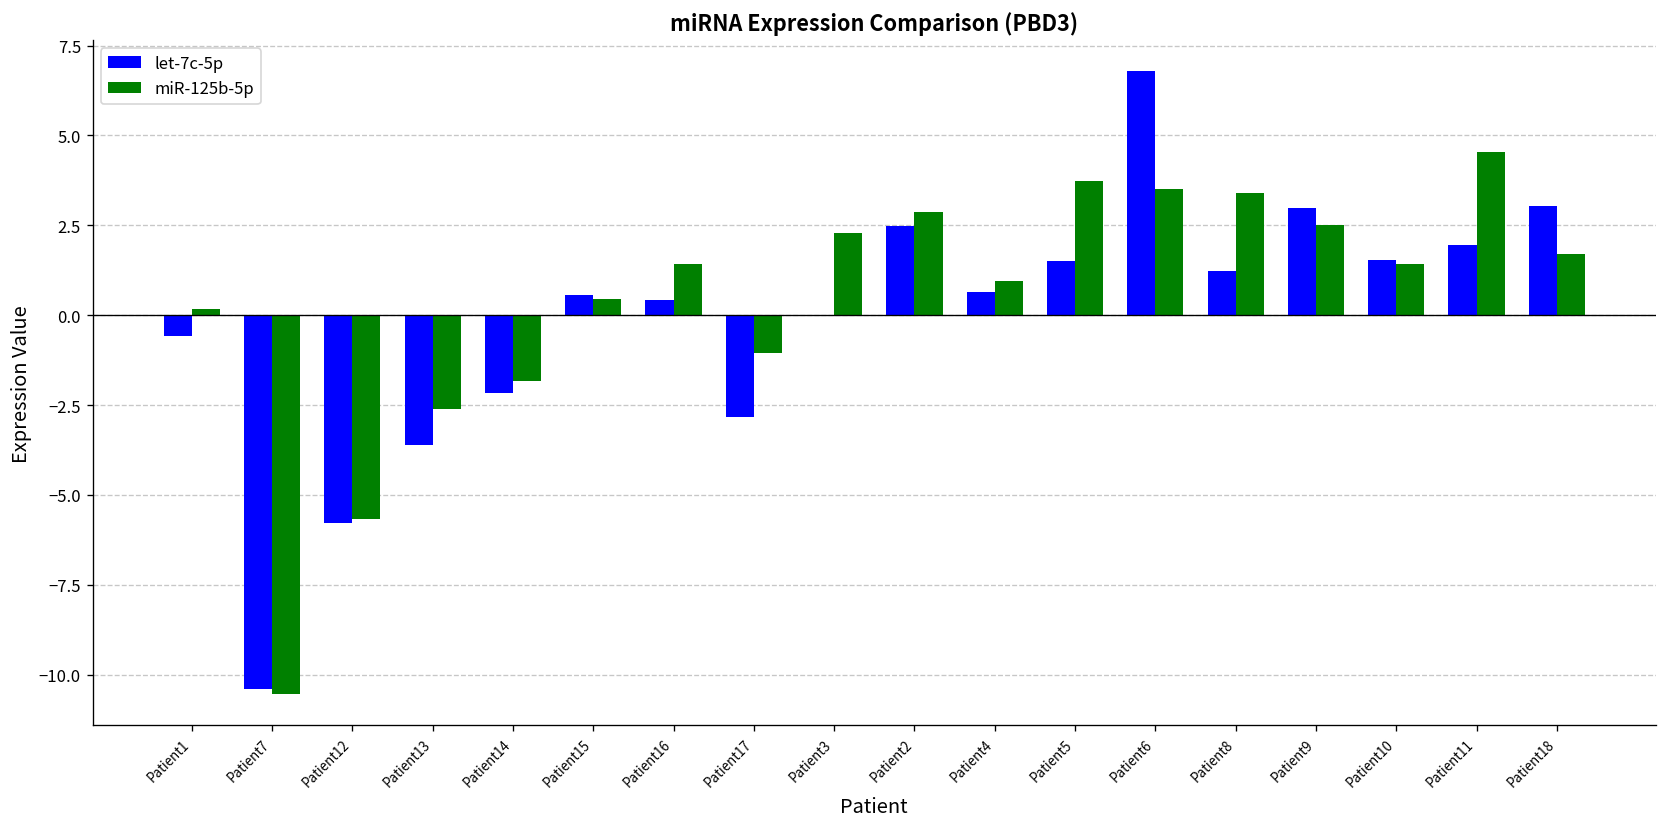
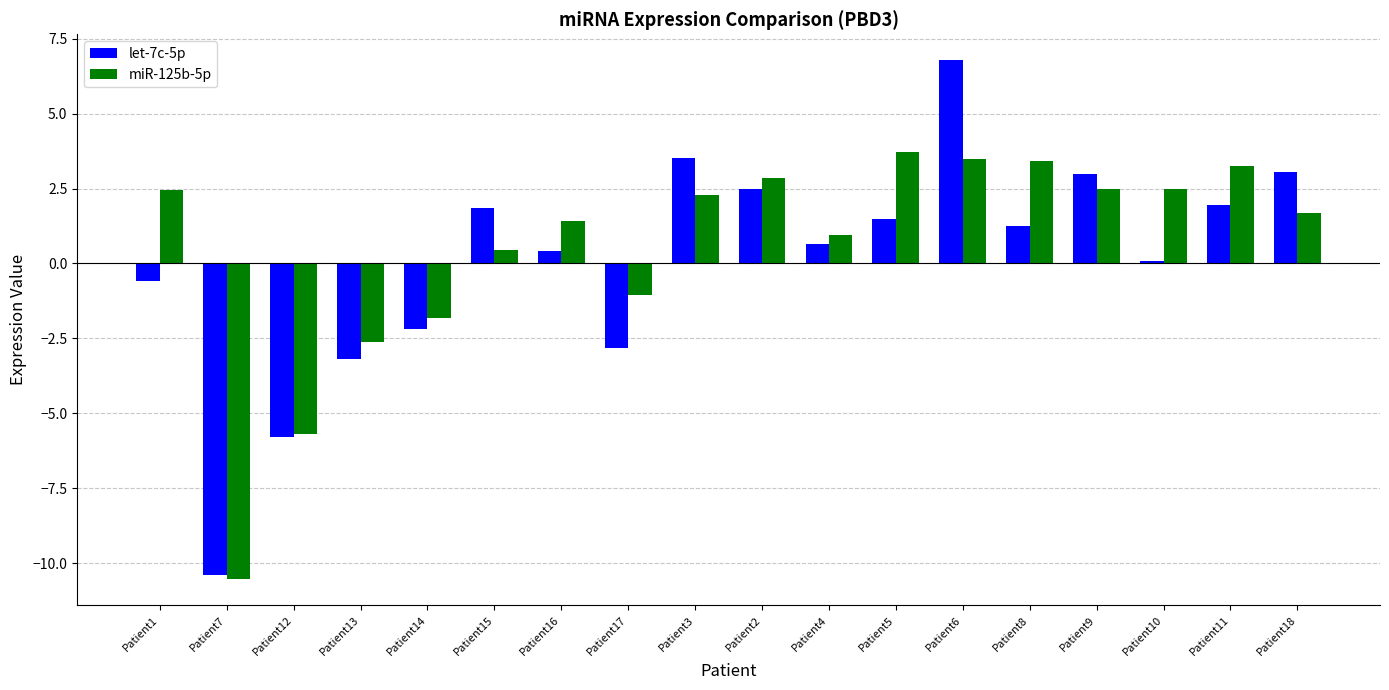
miR-125b-5p, Patient1: 0.2 -> 2.5
let-7c-5p, Patient13: -3.6 -> -3.2
let-7c-5p, Patient15: 0.6 -> 1.8
let-7c-5p, Patient3: 0.0 -> 3.5
let-7c-5p, Patient10: 1.5 -> 0.1
miR-125b-5p, Patient10: 1.4 -> 2.5
miR-125b-5p, Patient11: 4.5 -> 3.3
